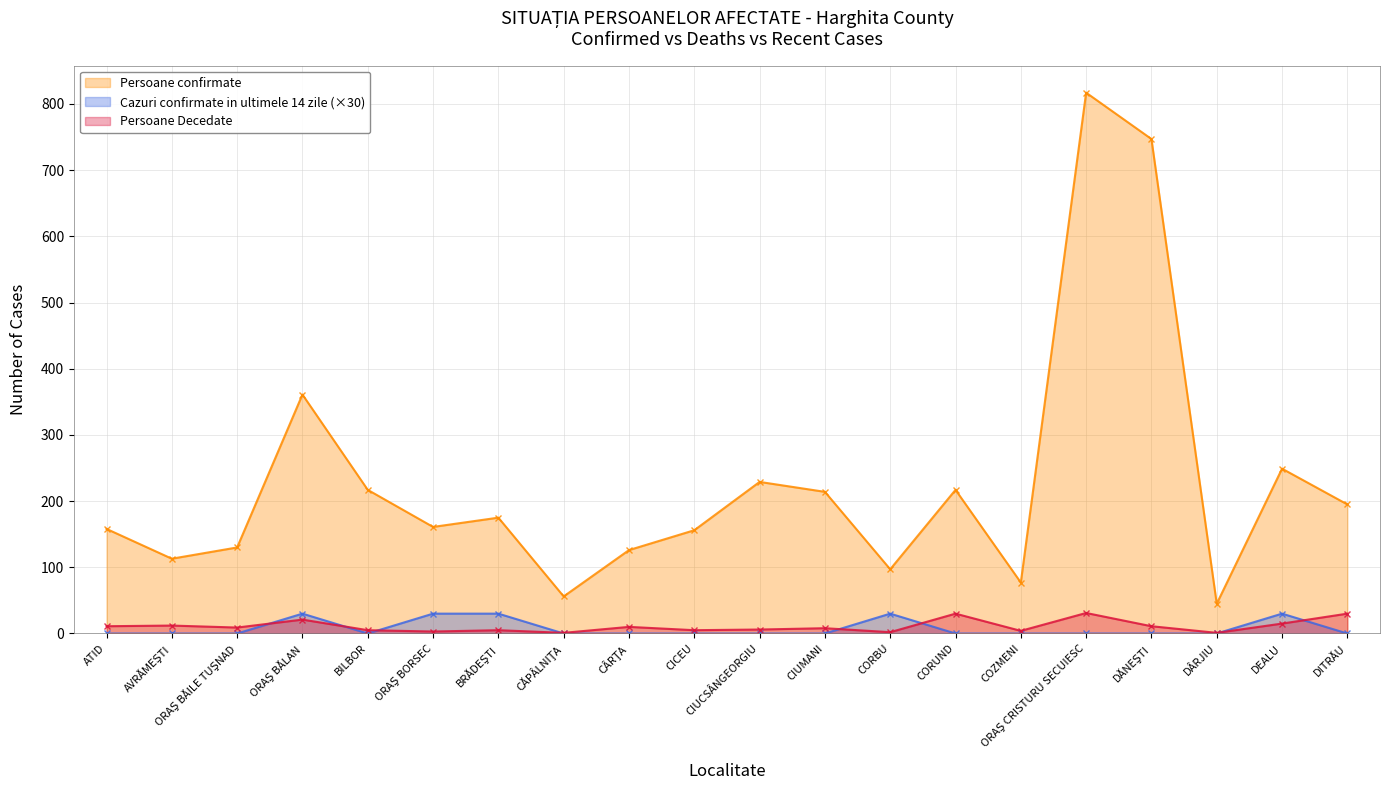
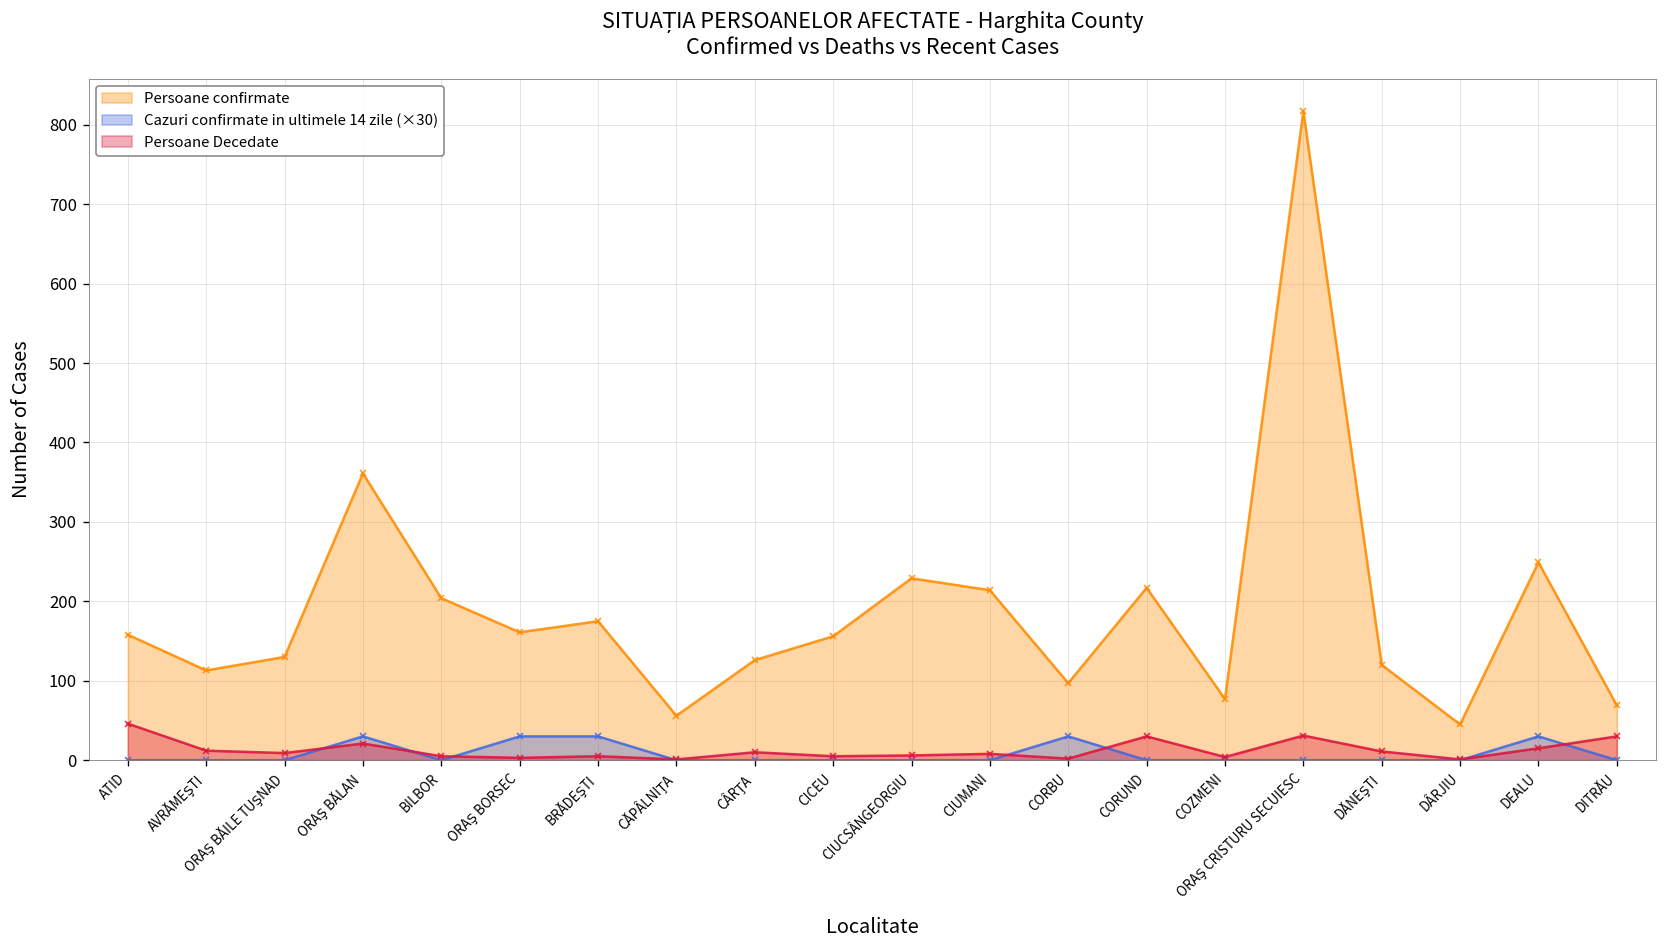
Persoane Decedate, ATID: 10 -> 50
Persoane confirmate, BILBOR: 220 -> 200
Persoane confirmate, DĂNEŞTI: 750 -> 120
Persoane confirmate, DITRĂU: 200 -> 70
